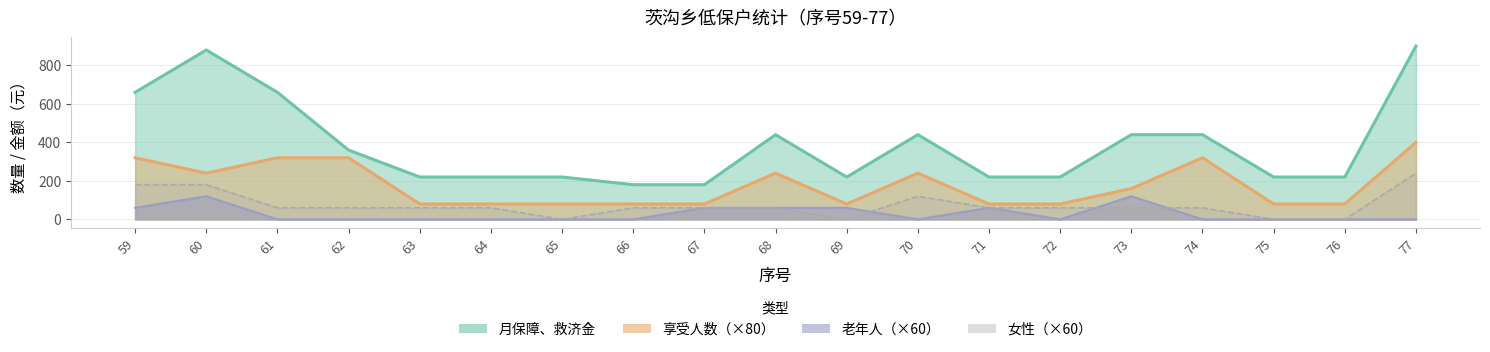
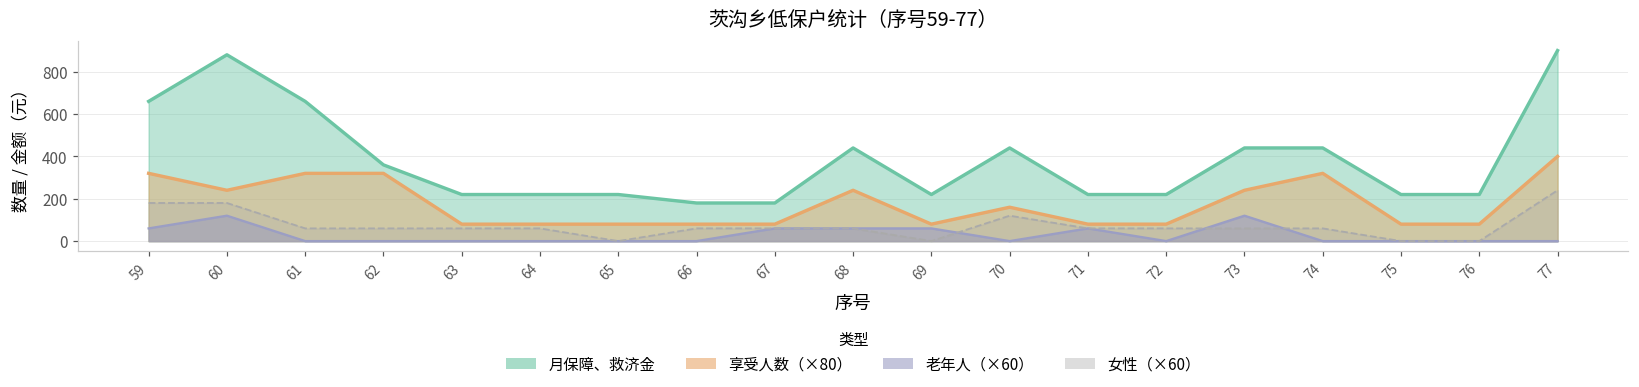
享受人数（×80）, 70: 240 -> 160
享受人数（×80）, 73: 160 -> 240
